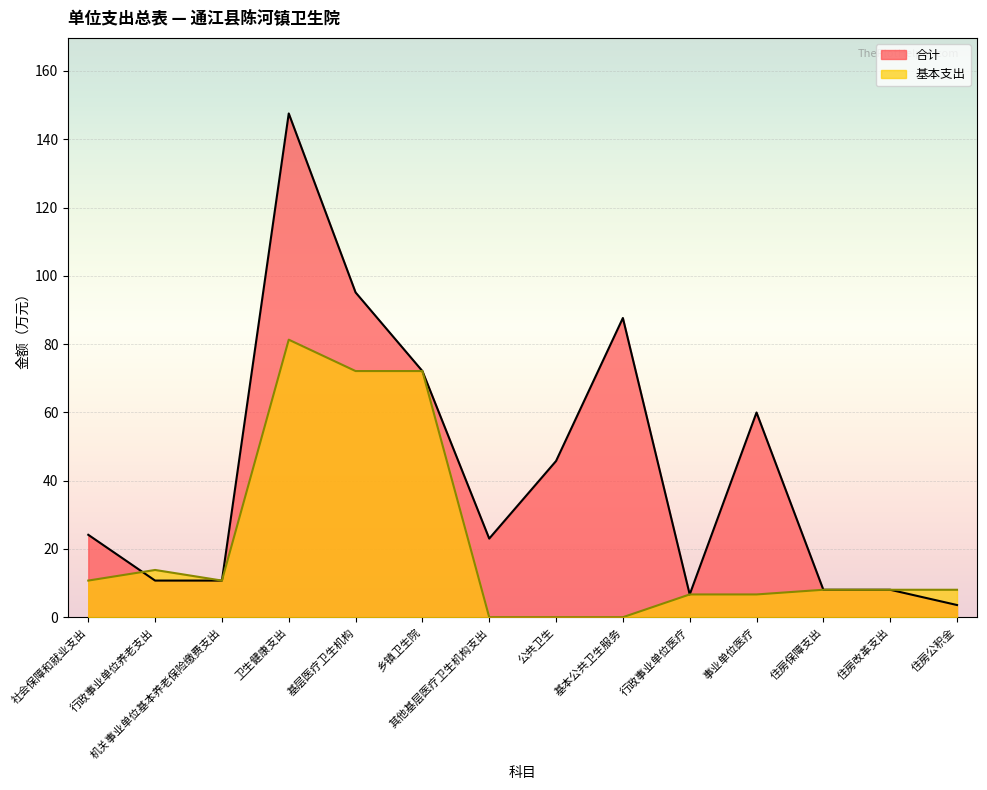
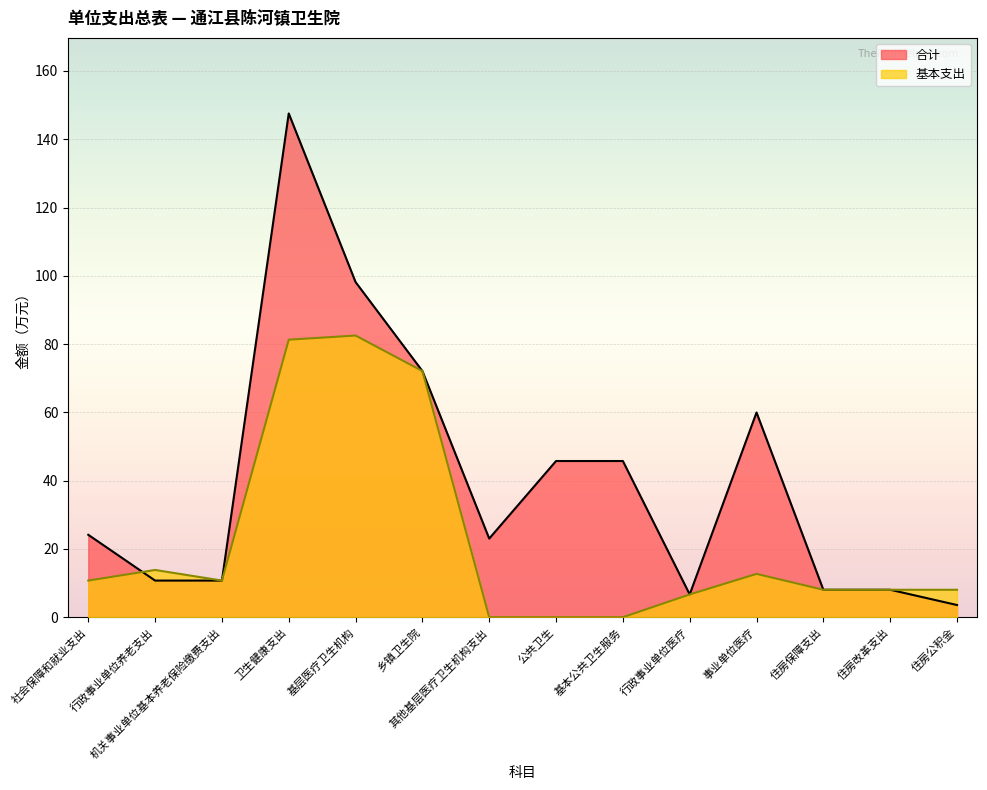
合计, 基层医疗卫生机构: 95 -> 98
基本支出, 基层医疗卫生机构: 72 -> 83
合计, 基本公共卫生服务: 88 -> 46
基本支出, 事业单位医疗: 7 -> 13
